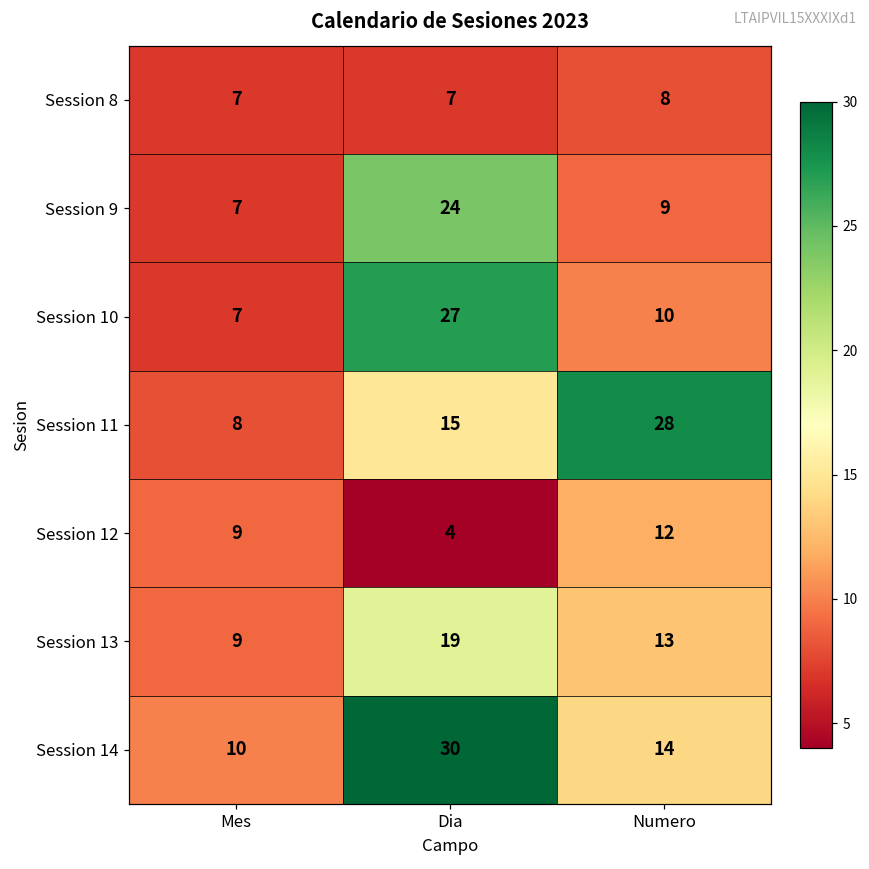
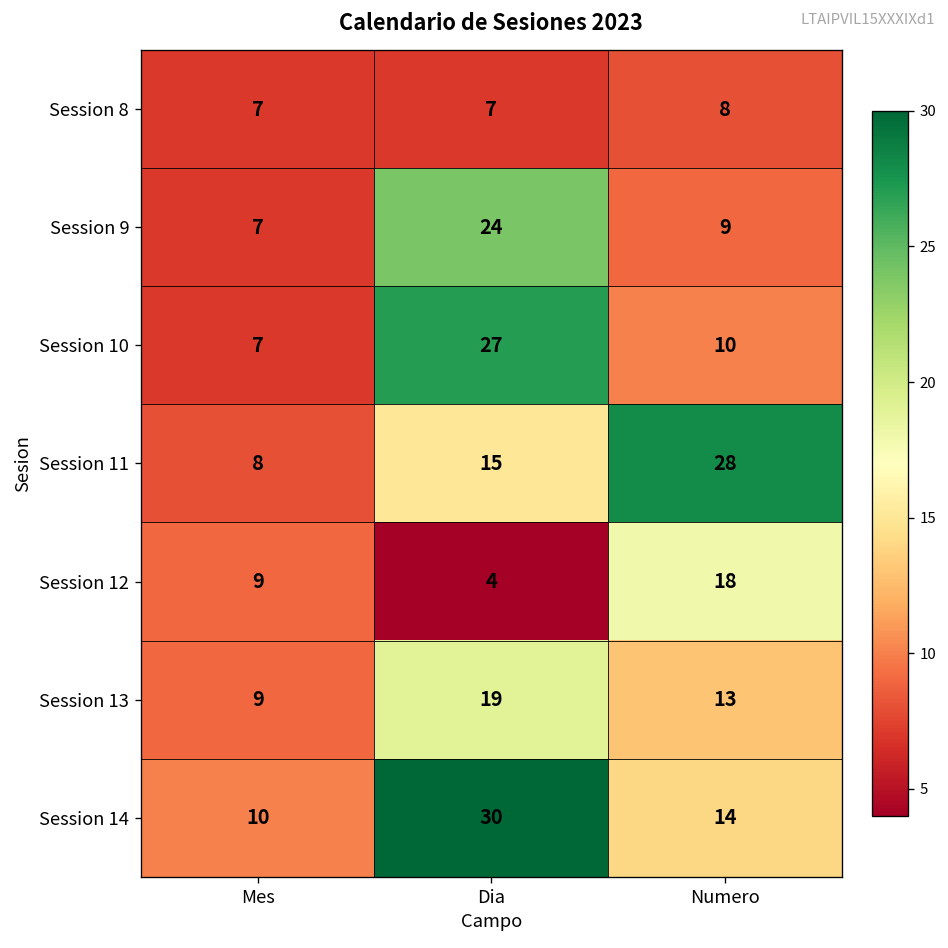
Session 12, Numero: 12 -> 18
